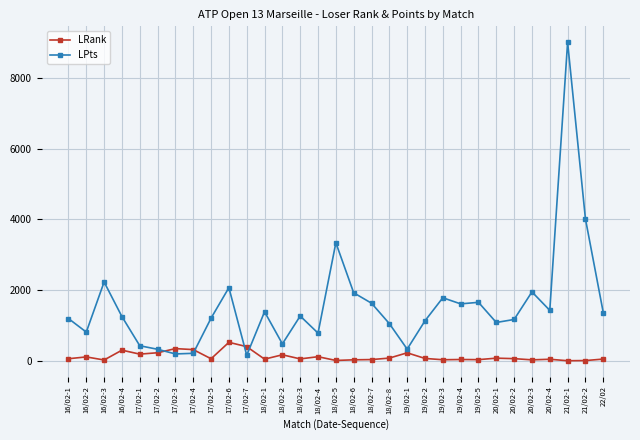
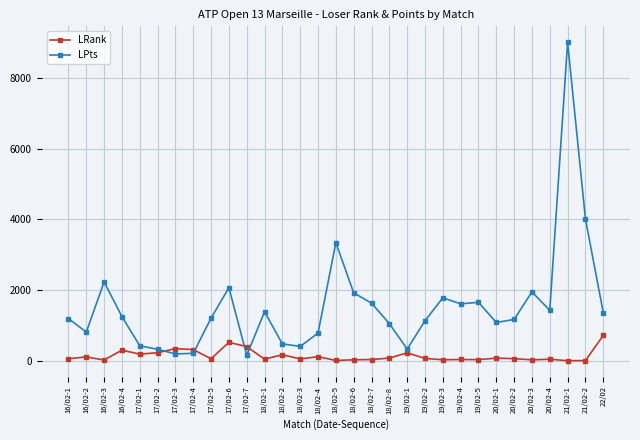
LPts, 18/02-3: 1300 -> 400
LRank, 22/02: 100 -> 700
